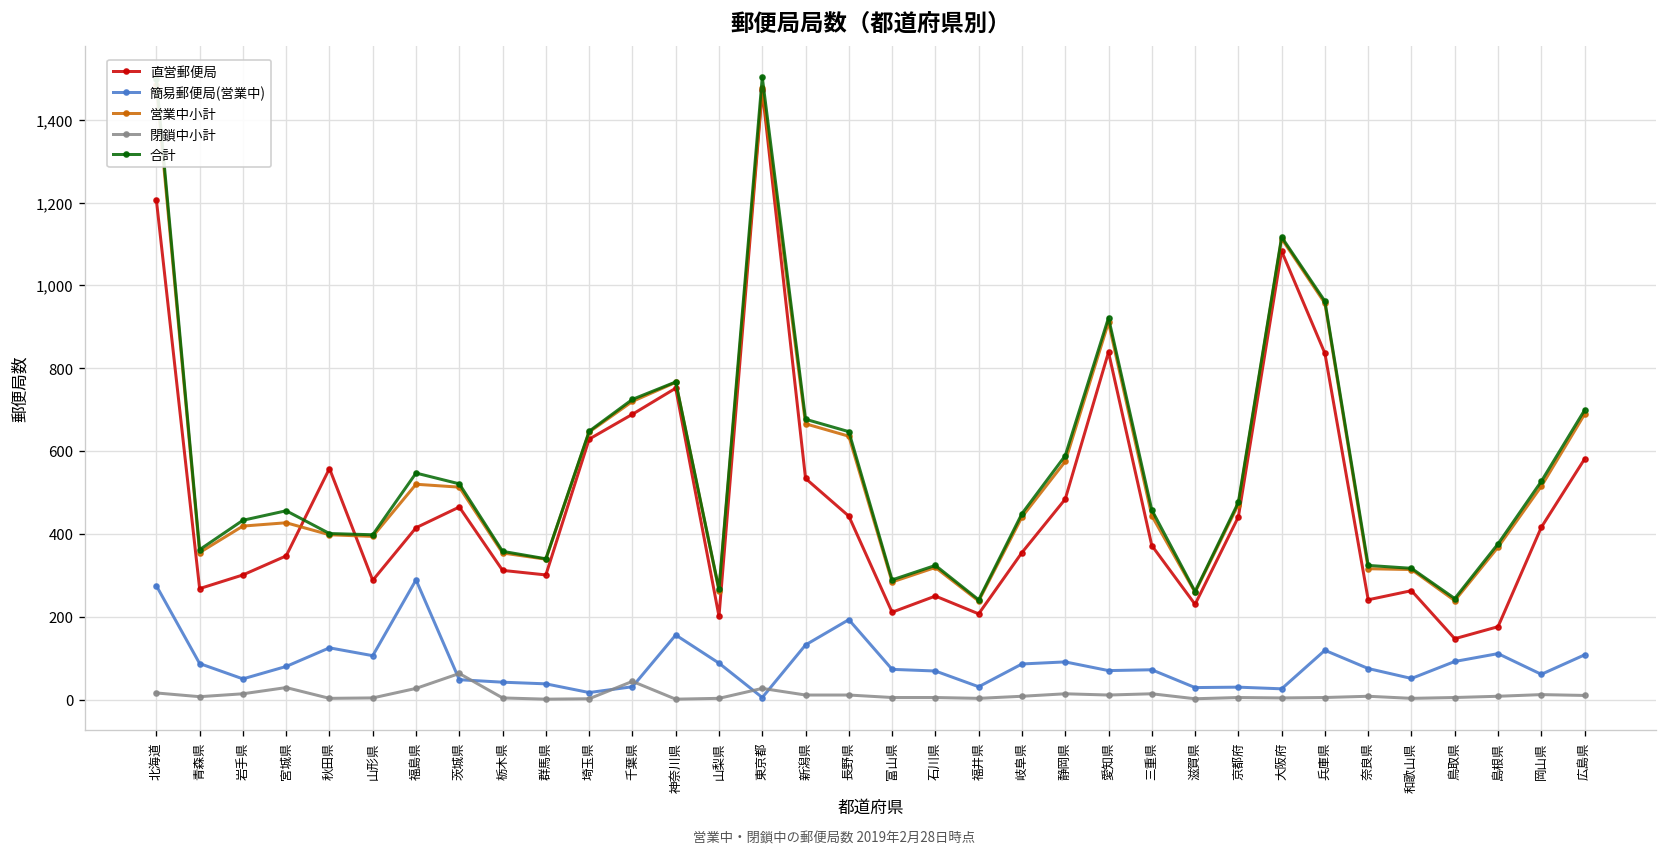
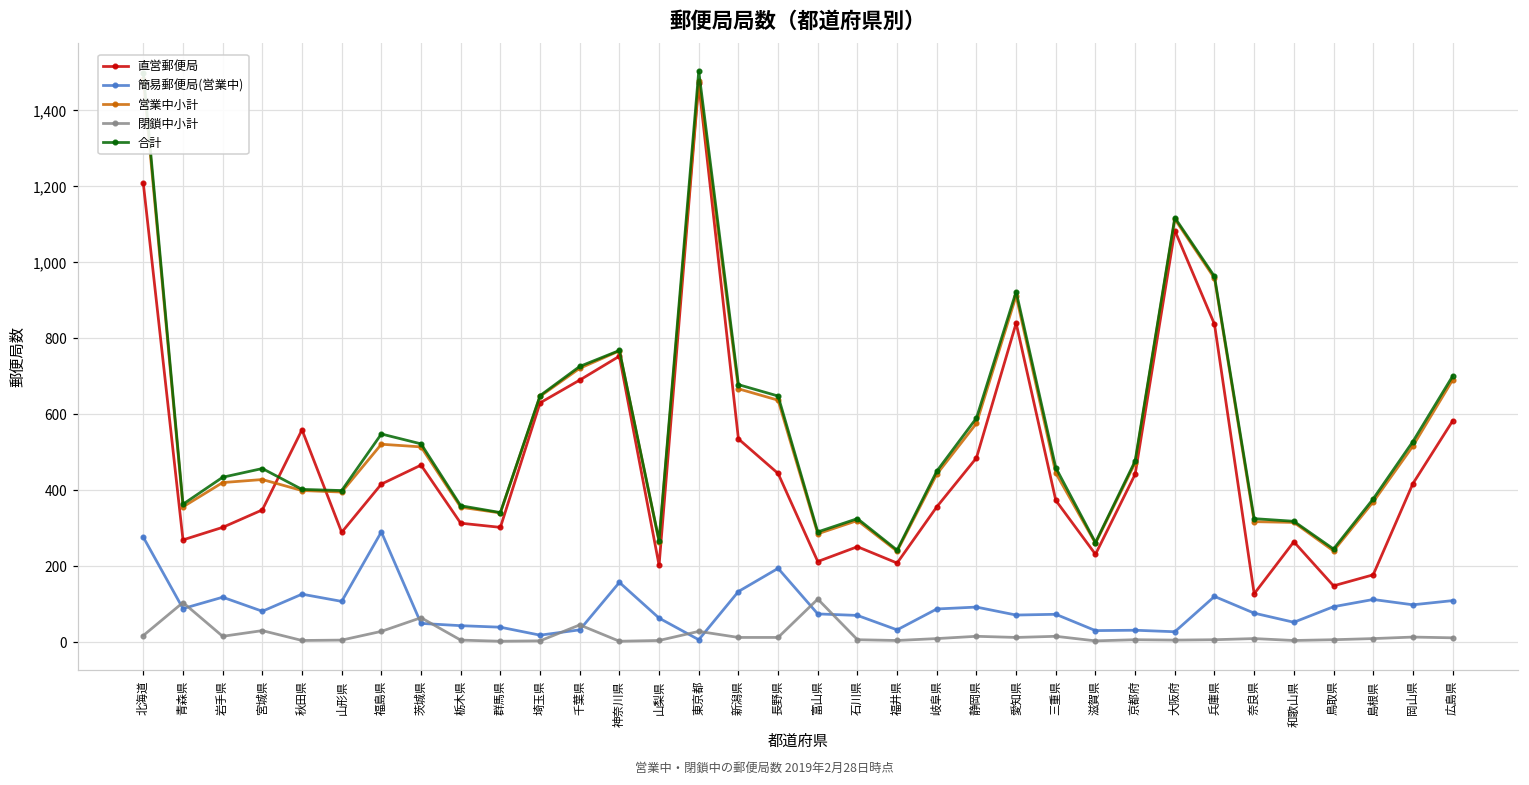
閉鎖中小計, 青森県: 10 -> 100
簡易郵便局(営業中), 岩手県: 50 -> 120
簡易郵便局(営業中), 山梨県: 90 -> 60
閉鎖中小計, 富山県: 10 -> 110
直営郵便局, 奈良県: 240 -> 130
簡易郵便局(営業中), 岡山県: 60 -> 100
